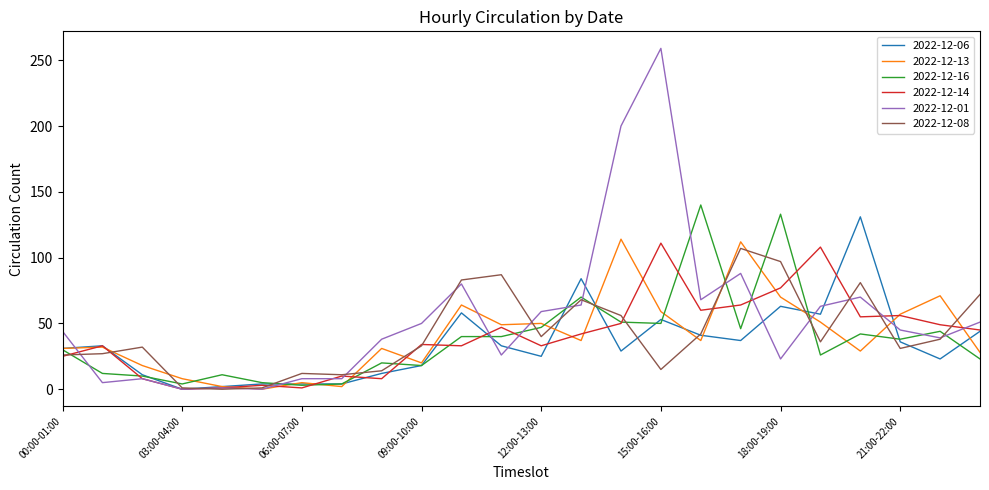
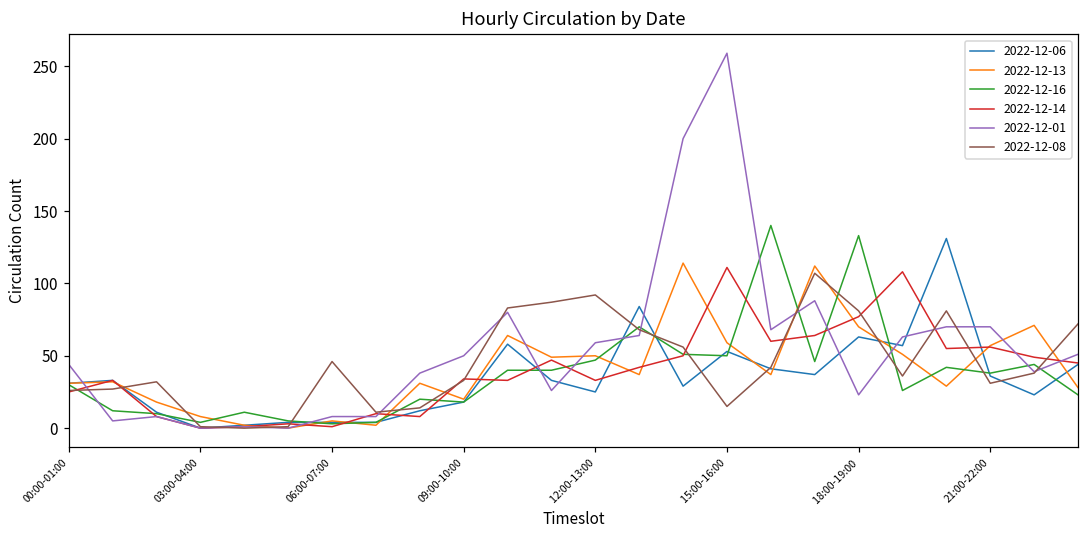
2022-12-08, 06:00-07:00: 12 -> 46
2022-12-08, 12:00-13:00: 40 -> 92
2022-12-08, 18:00-19:00: 97 -> 81
2022-12-01, 21:00-22:00: 45 -> 70
